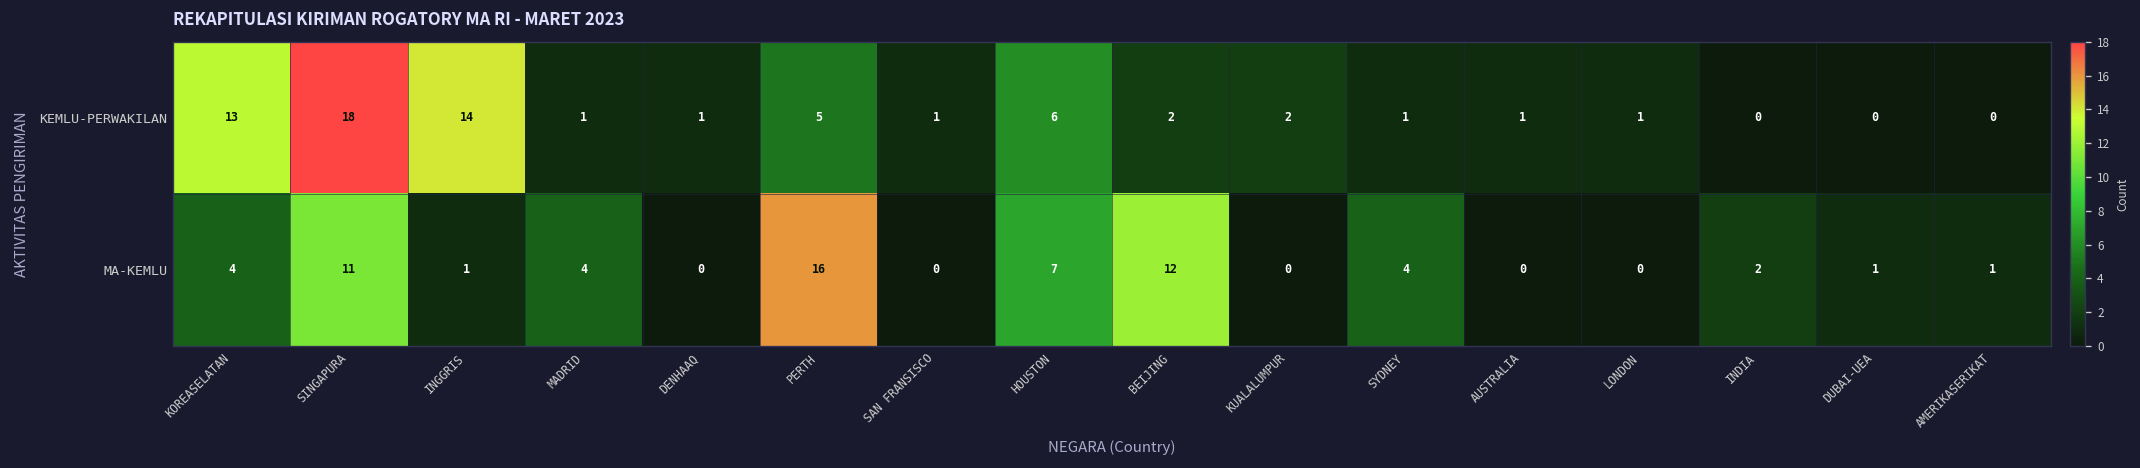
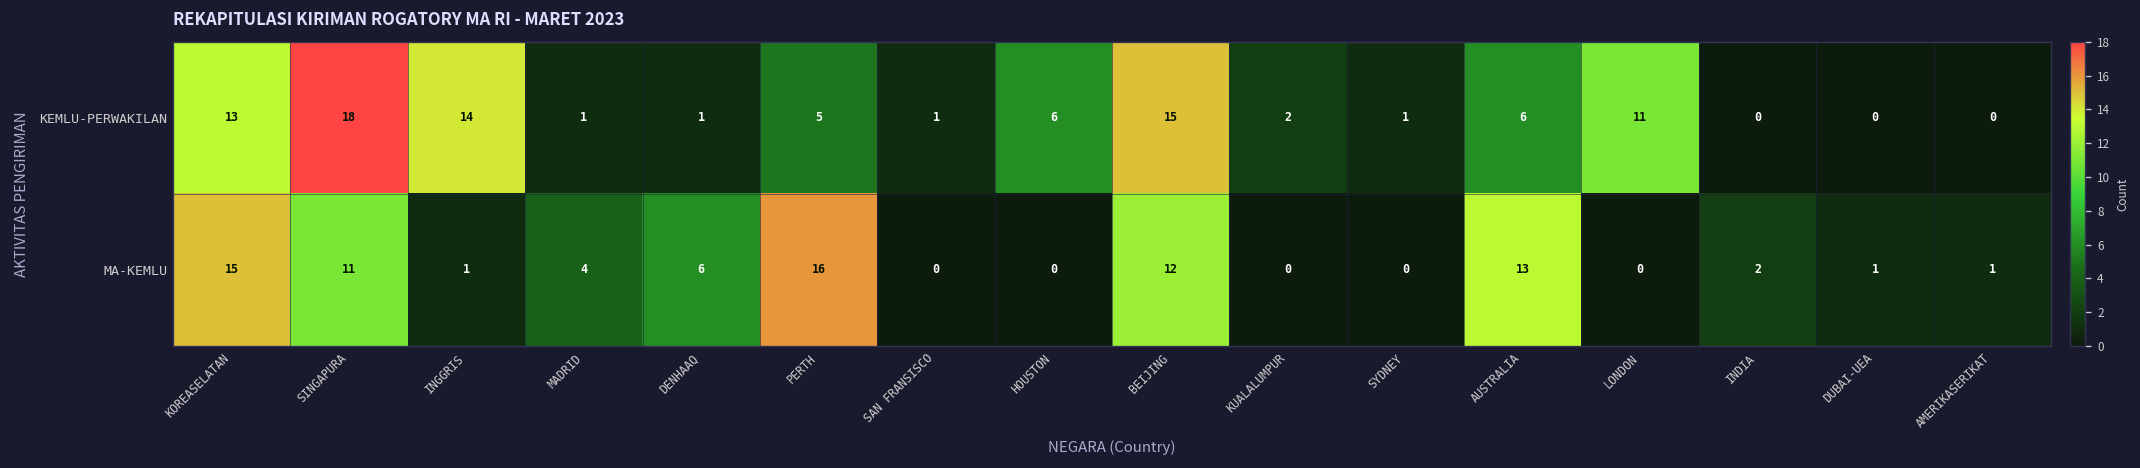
KEMLU-PERWAKILAN, BEIJING: 2 -> 15
KEMLU-PERWAKILAN, AUSTRALIA: 1 -> 6
KEMLU-PERWAKILAN, LONDON: 1 -> 11
MA-KEMLU, KOREASELATAN: 4 -> 15
MA-KEMLU, DENHAAQ: 0 -> 6
MA-KEMLU, HOUSTON: 7 -> 0
MA-KEMLU, SYDNEY: 4 -> 0
MA-KEMLU, AUSTRALIA: 0 -> 13
